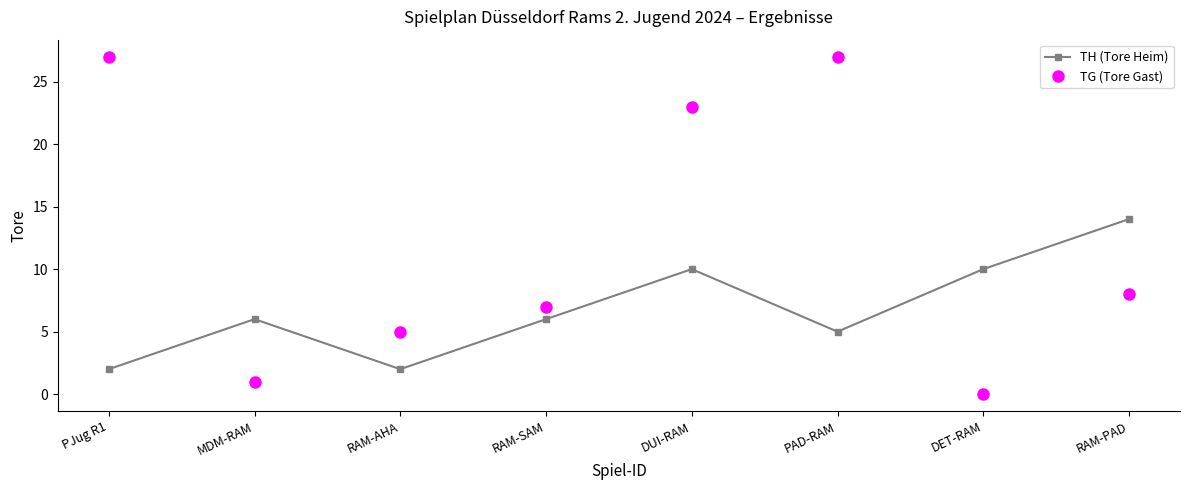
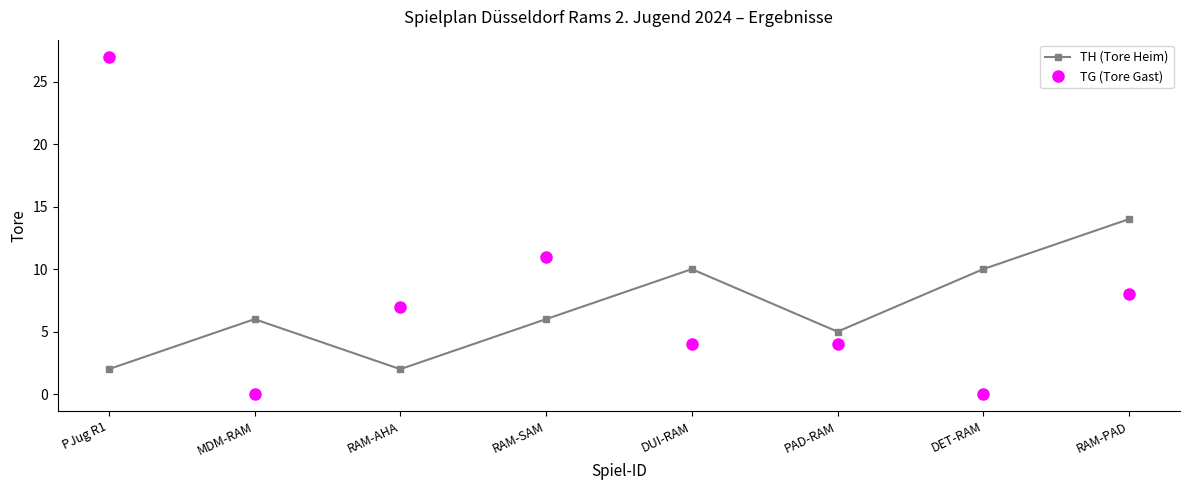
TG (Tore Gast), MDM-RAM: 1 -> 0
TG (Tore Gast), RAM-AHA: 5 -> 7
TG (Tore Gast), RAM-SAM: 7 -> 11
TG (Tore Gast), DUI-RAM: 23 -> 4
TG (Tore Gast), PAD-RAM: 27 -> 4
